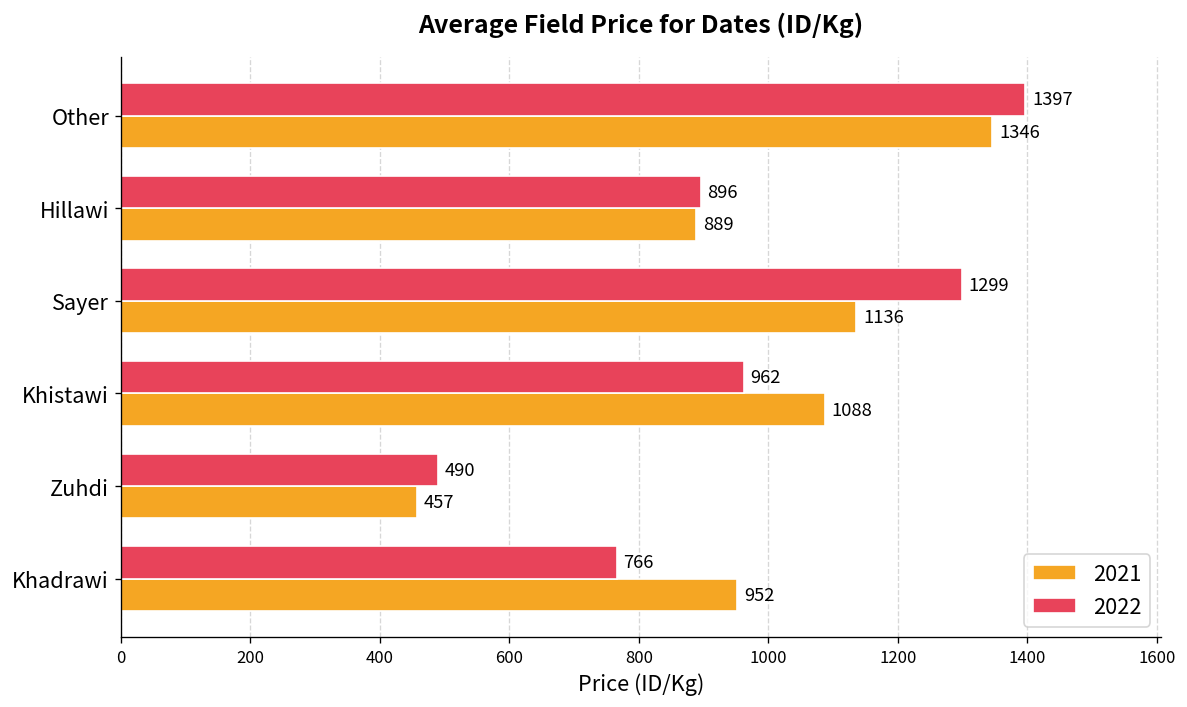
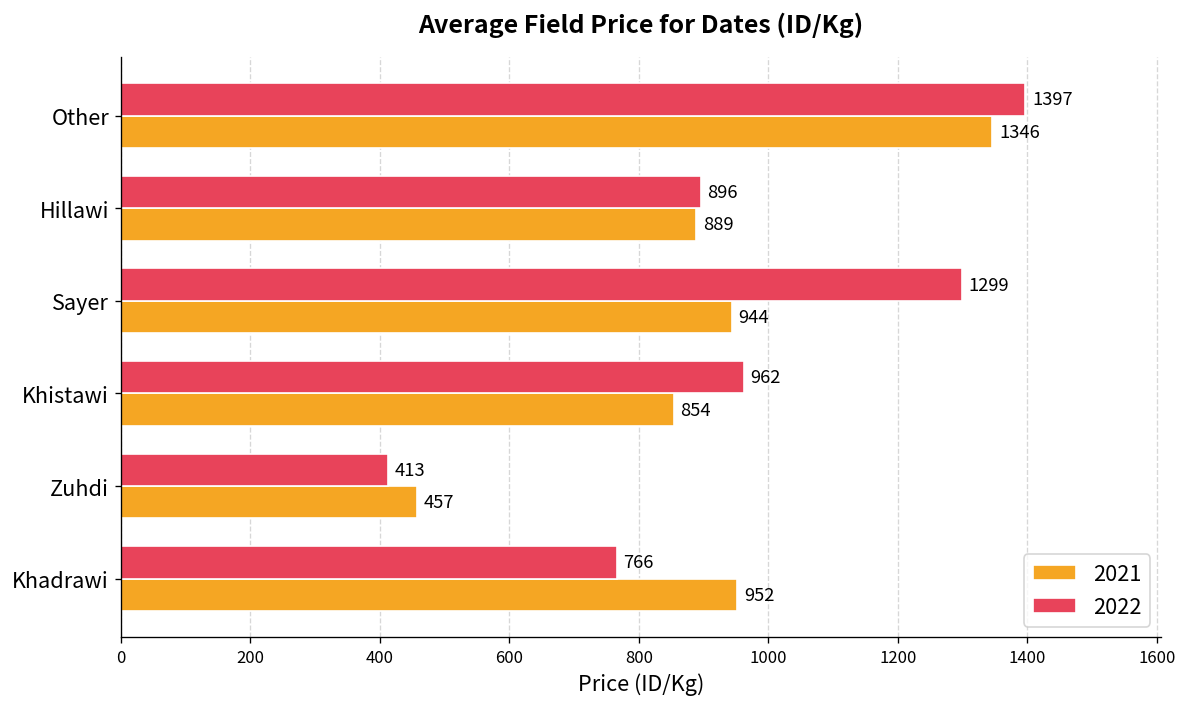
2021, Sayer: 1136 -> 944
2021, Khistawi: 1088 -> 854
2022, Zuhdi: 490 -> 413
